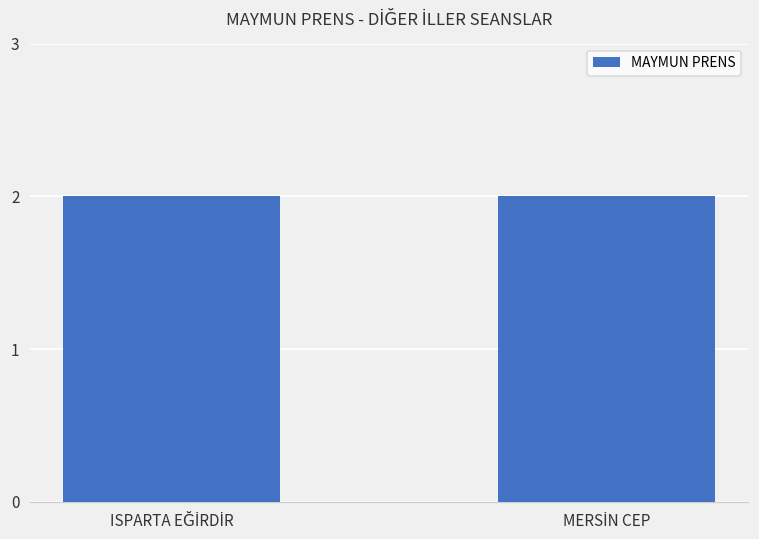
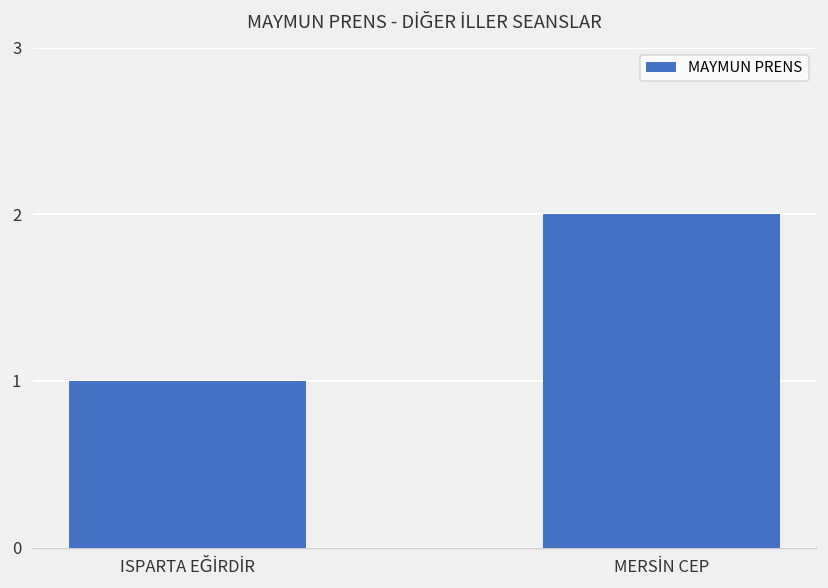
ISPARTA EĞİRDİR: 2 -> 1
